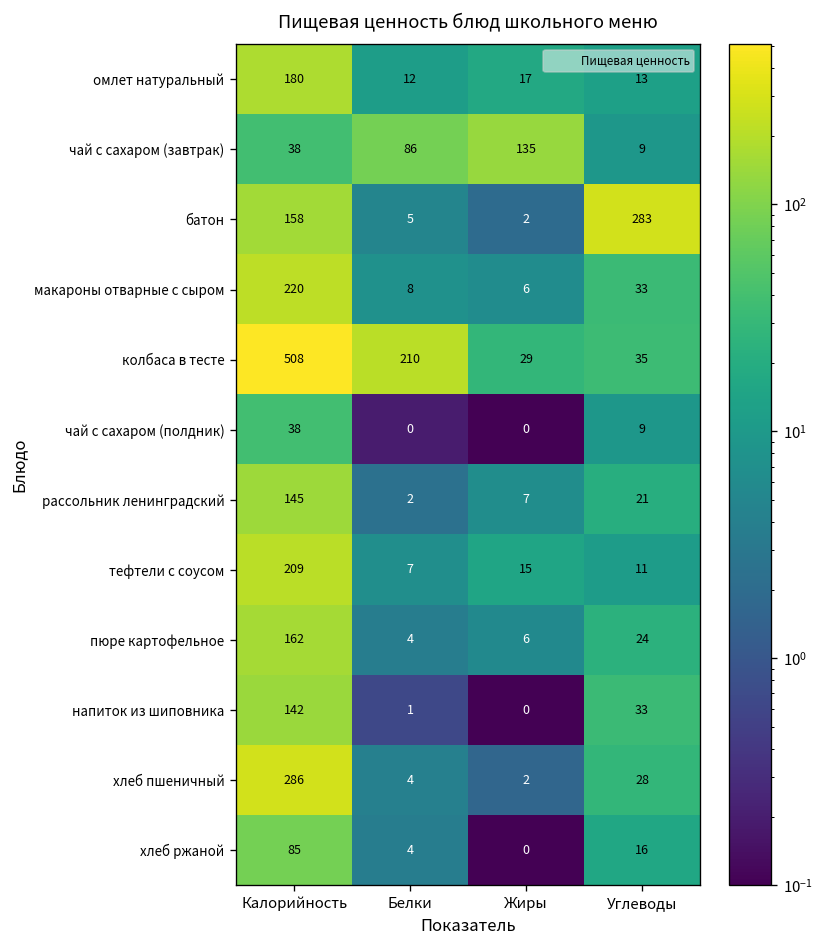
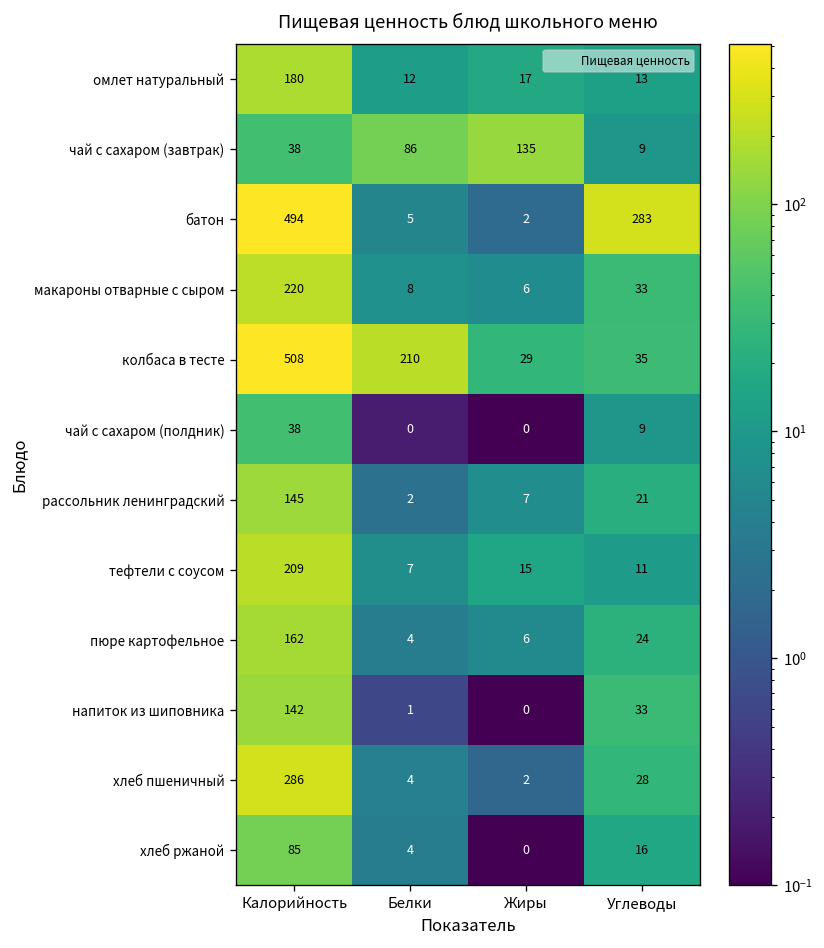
батон, Калорийность: 158 -> 494
